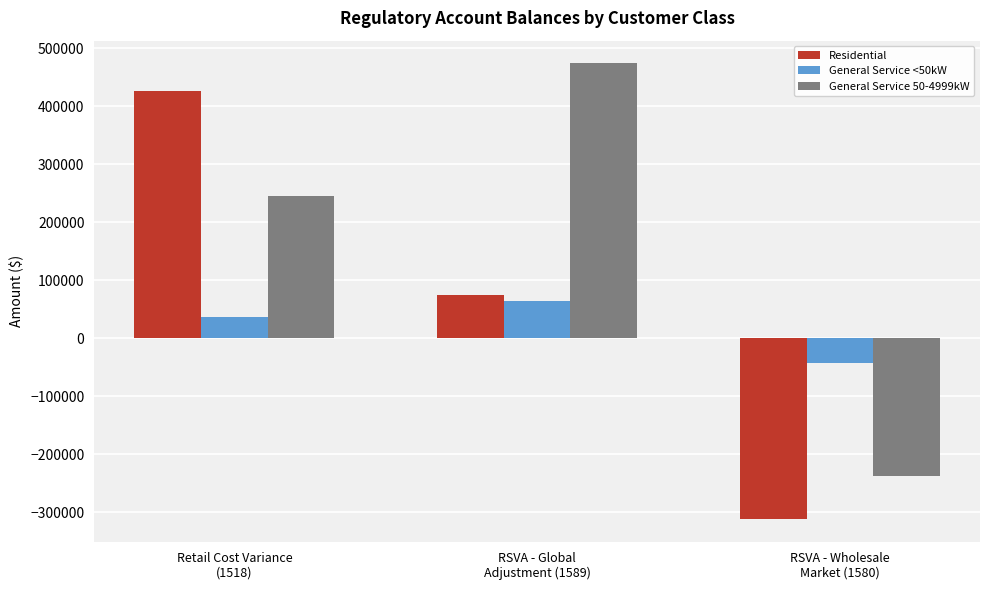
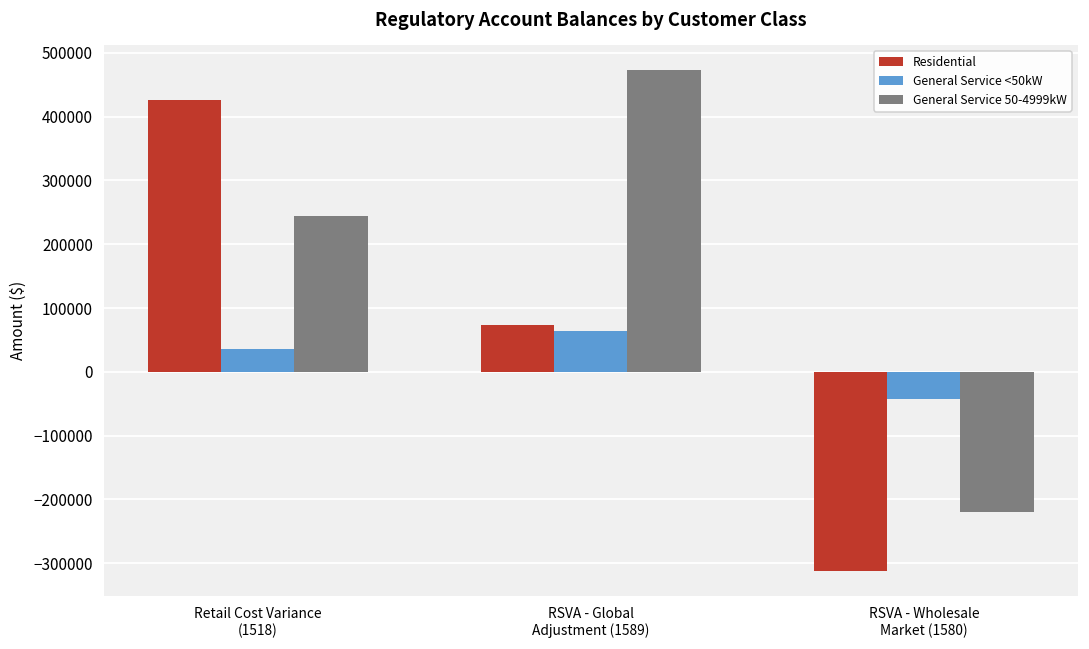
General Service 50-4999kW, RSVA - Wholesale Market (1580): -240000 -> -220000
